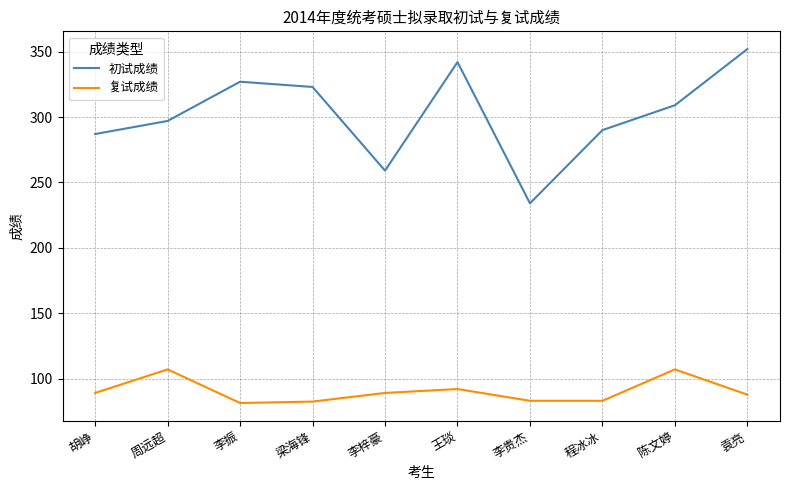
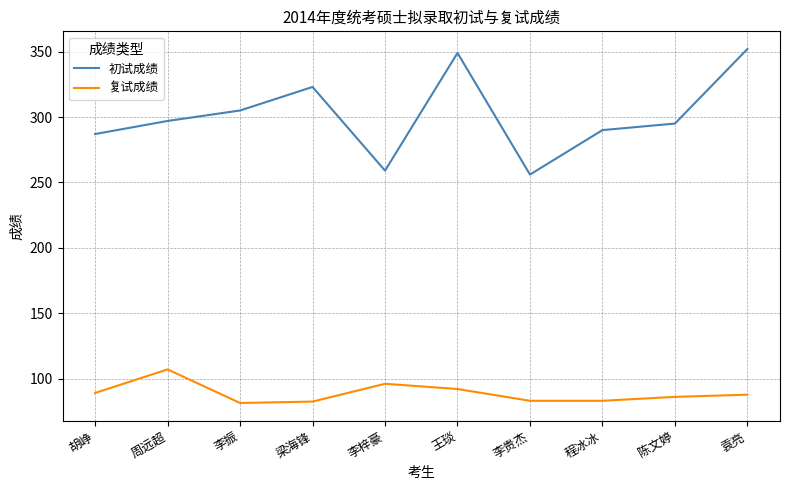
初试成绩, 李振: 327 -> 305
复试成绩, 李梓豪: 89 -> 96
初试成绩, 王琰: 342 -> 349
初试成绩, 李贵杰: 234 -> 256
初试成绩, 陈文婷: 309 -> 295
复试成绩, 陈文婷: 107 -> 86
